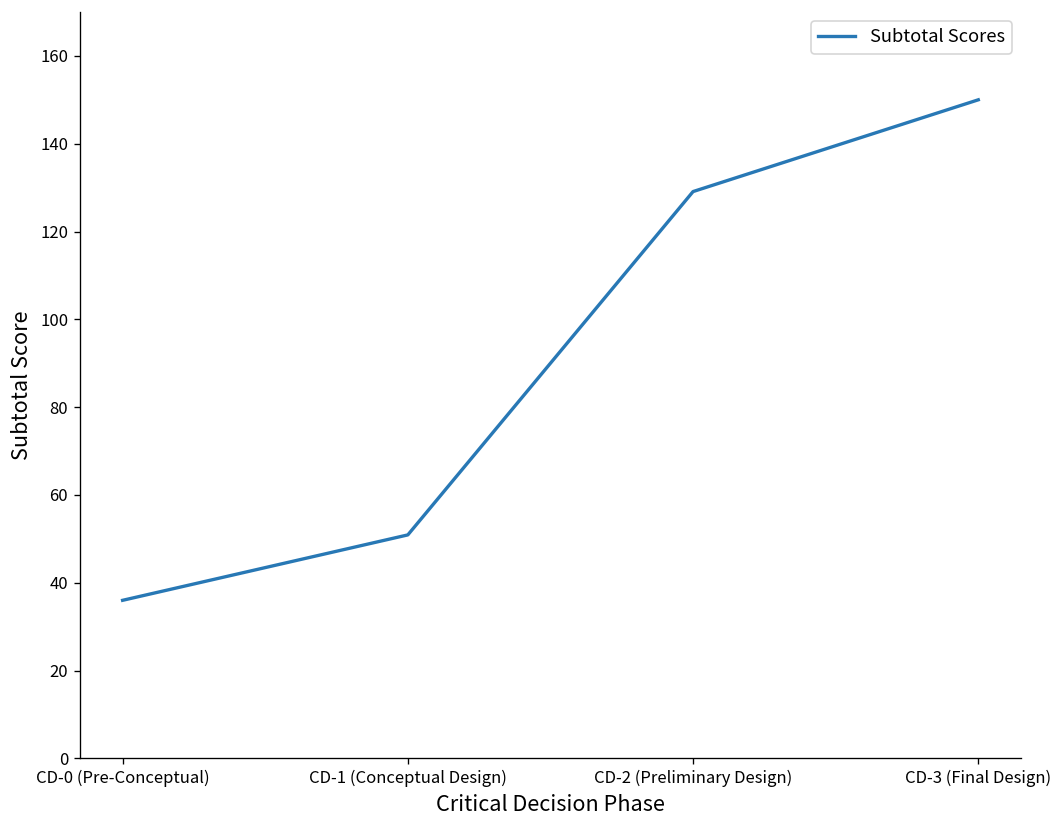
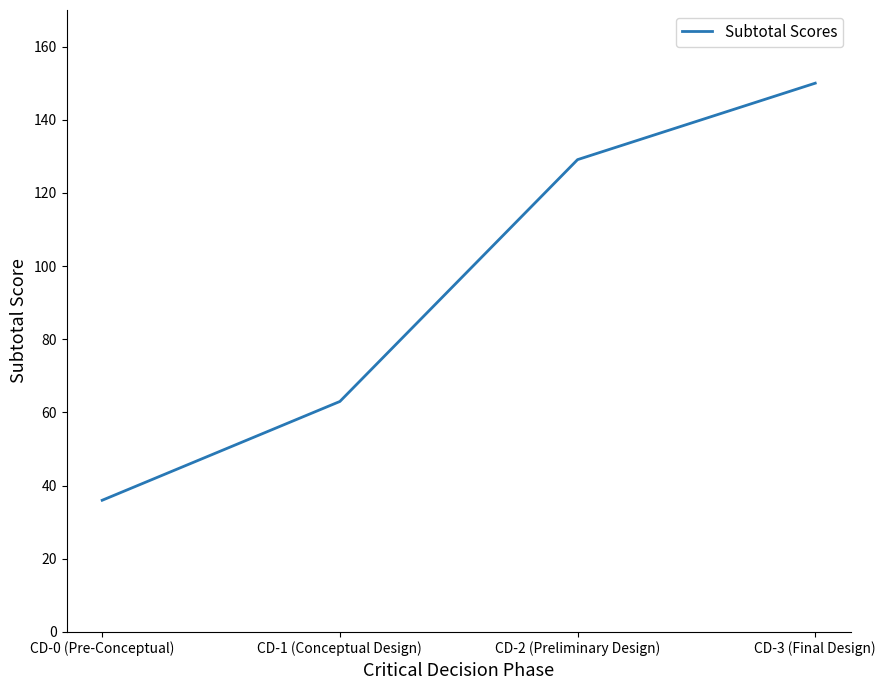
CD-1 (Conceptual Design): 51 -> 63
